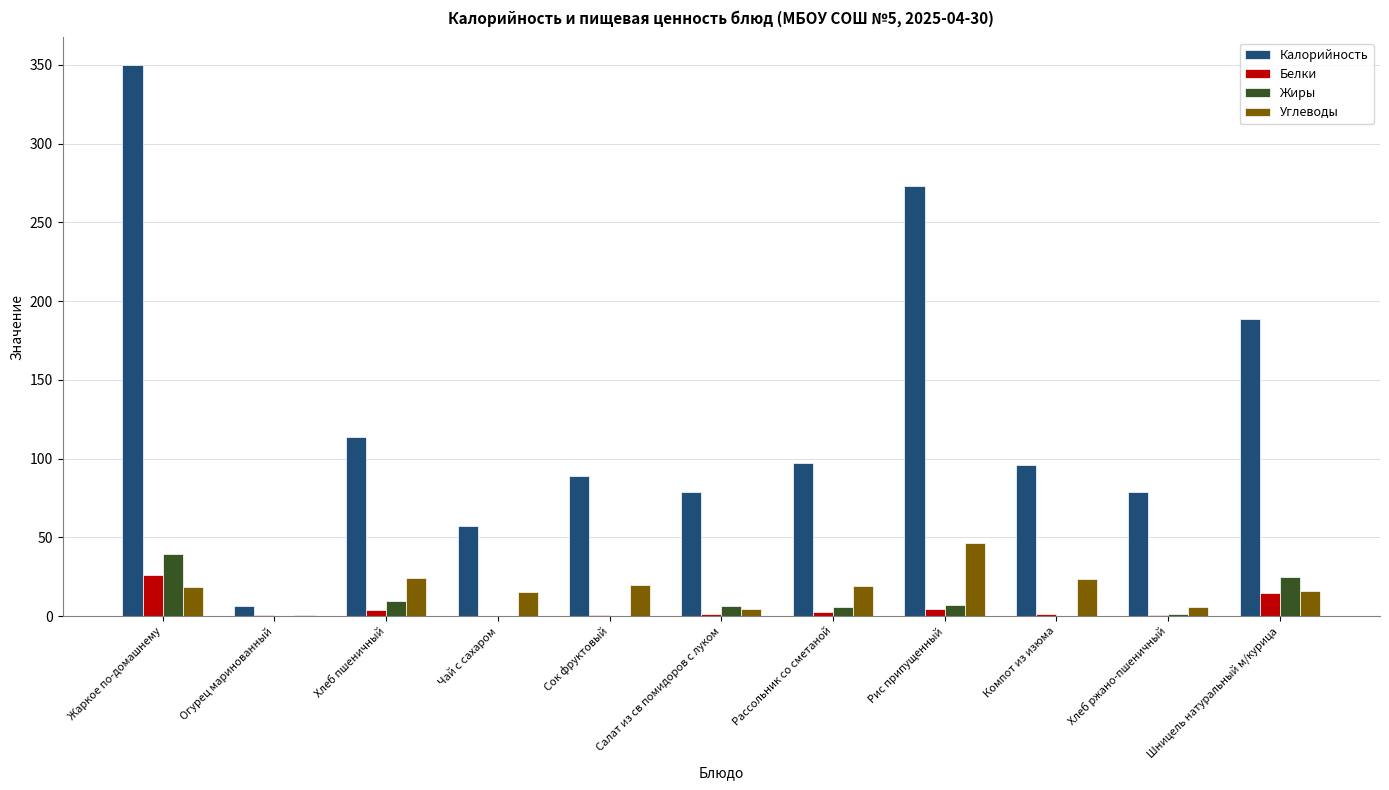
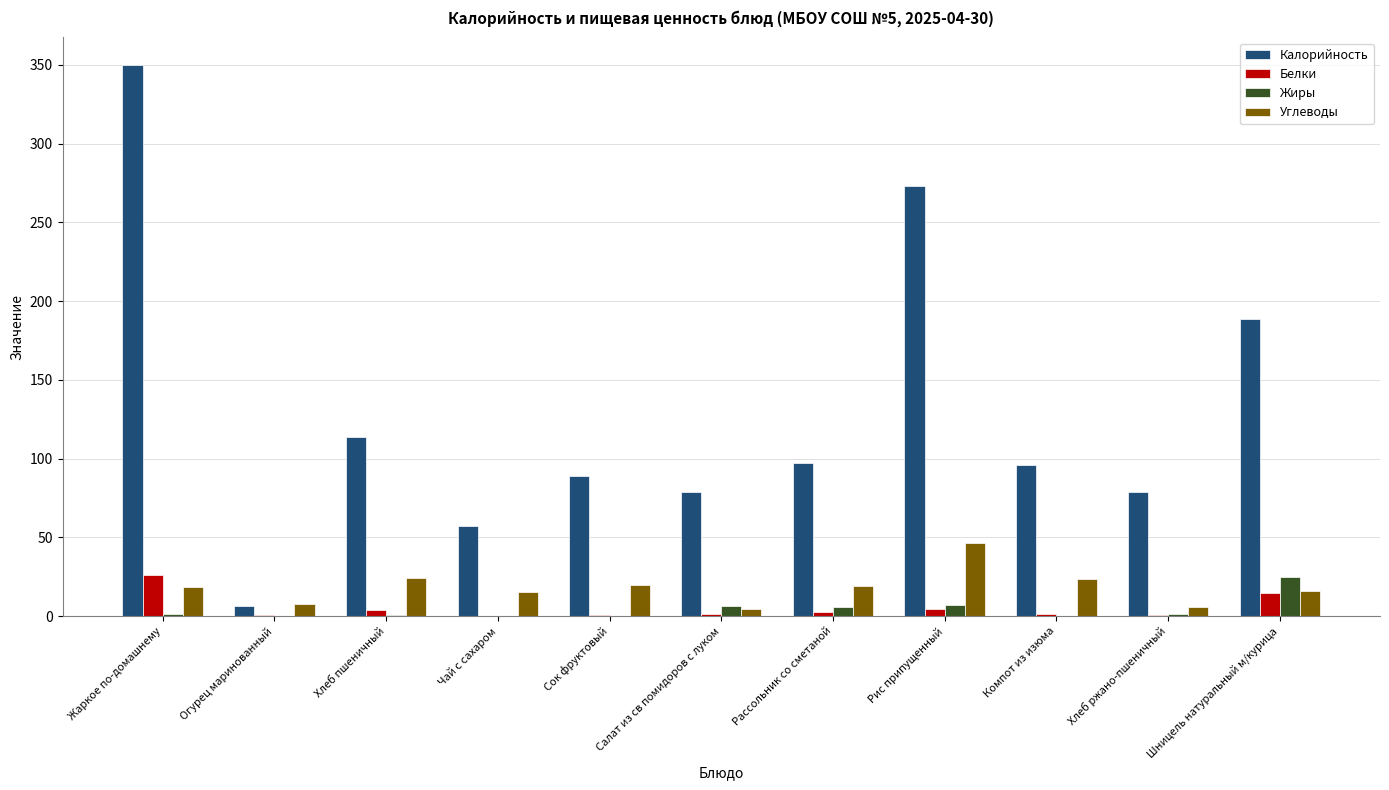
Жиры, Жаркое по-домашнему: 39 -> 2
Углеводы, Огурец маринованный: 0 -> 8
Жиры, Хлеб пшеничный: 10 -> 1
